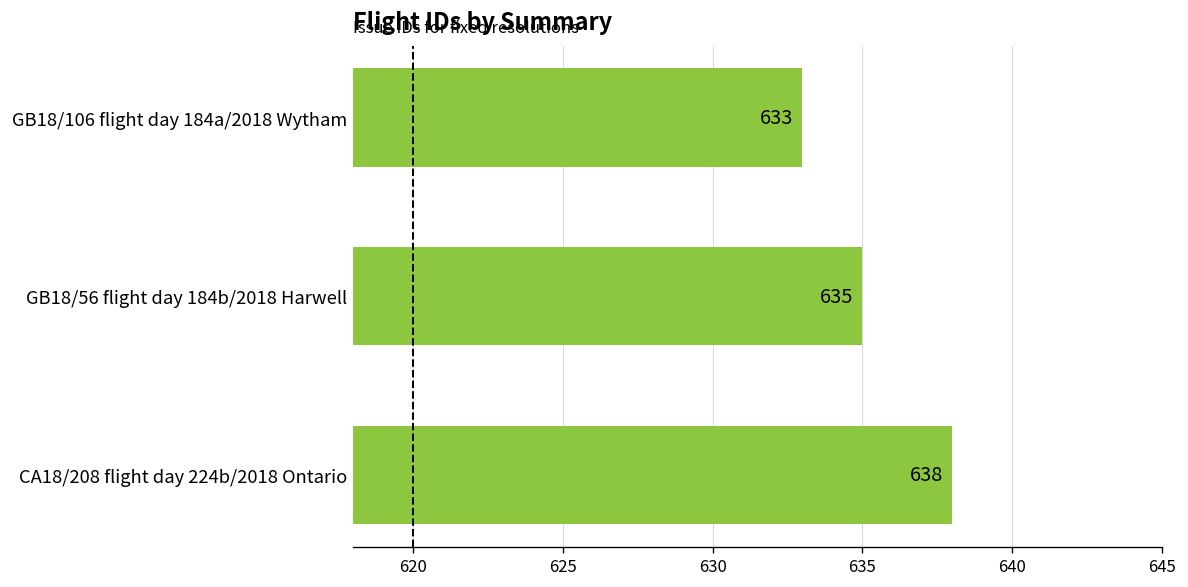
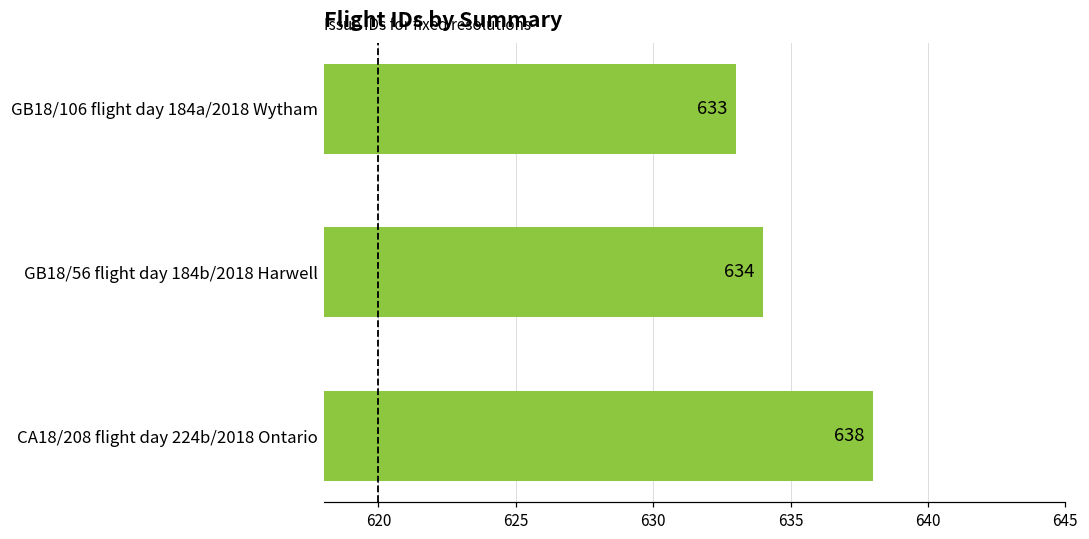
GB18/56 flight day 184b/2018 Harwell: 635 -> 634
